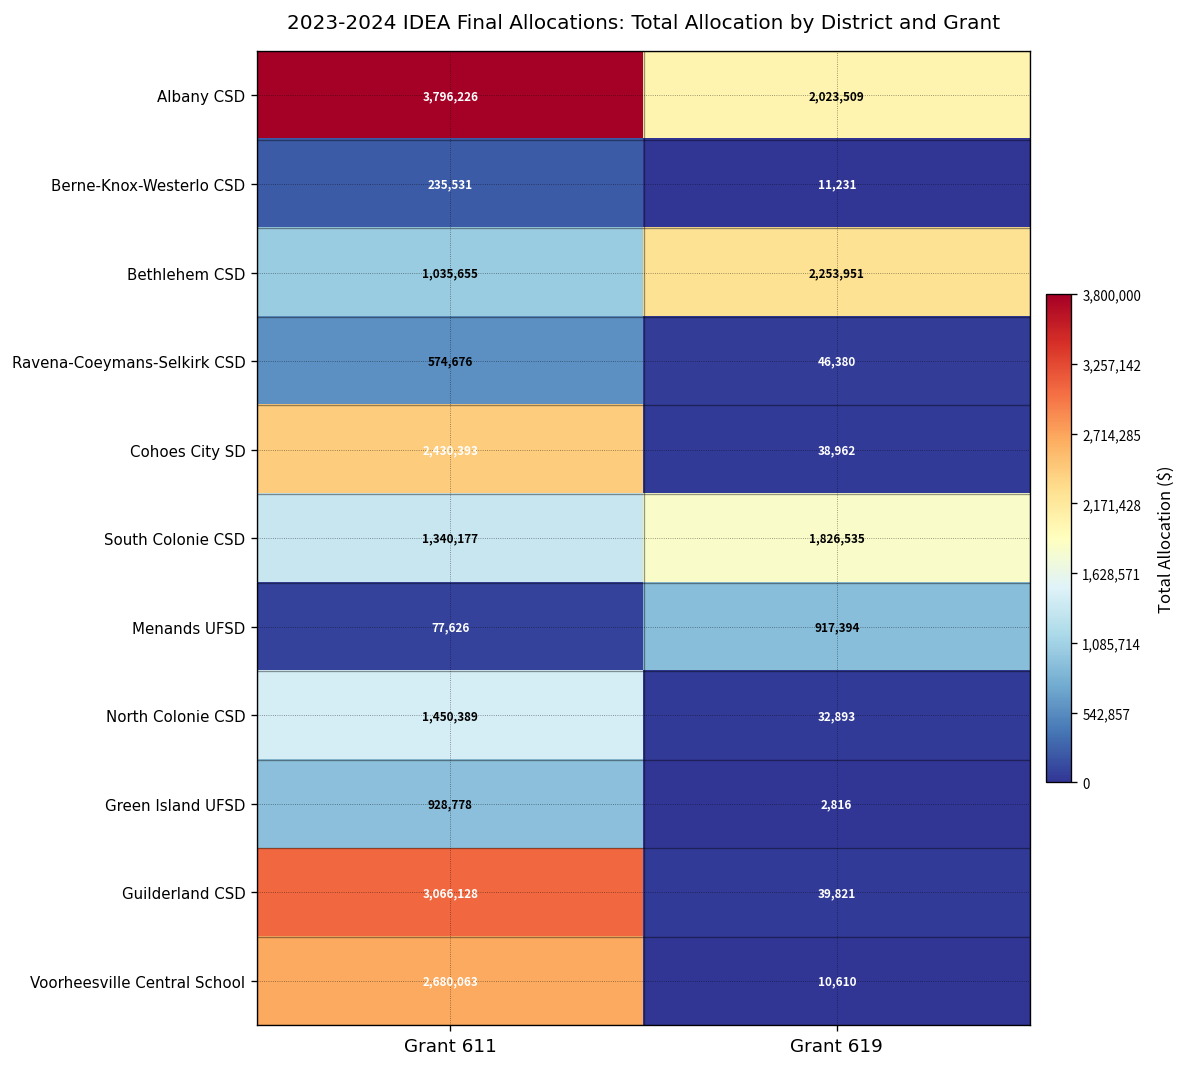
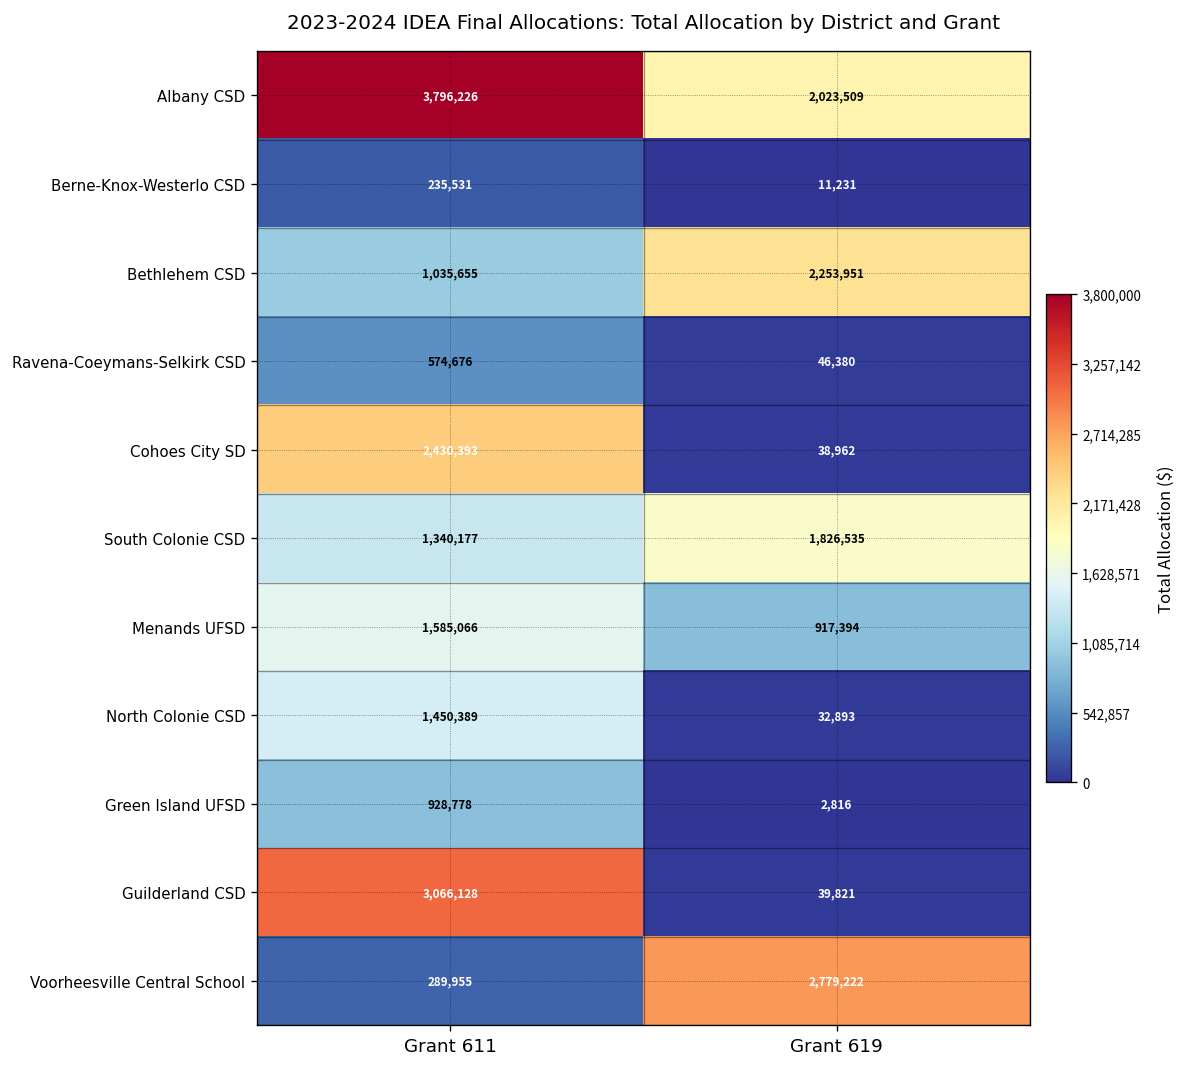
Menands UFSD, Grant 611: 77,626 -> 1,585,066
Voorheesville Central School, Grant 611: 2,680,063 -> 289,955
Voorheesville Central School, Grant 619: 10,610 -> 2,779,222
